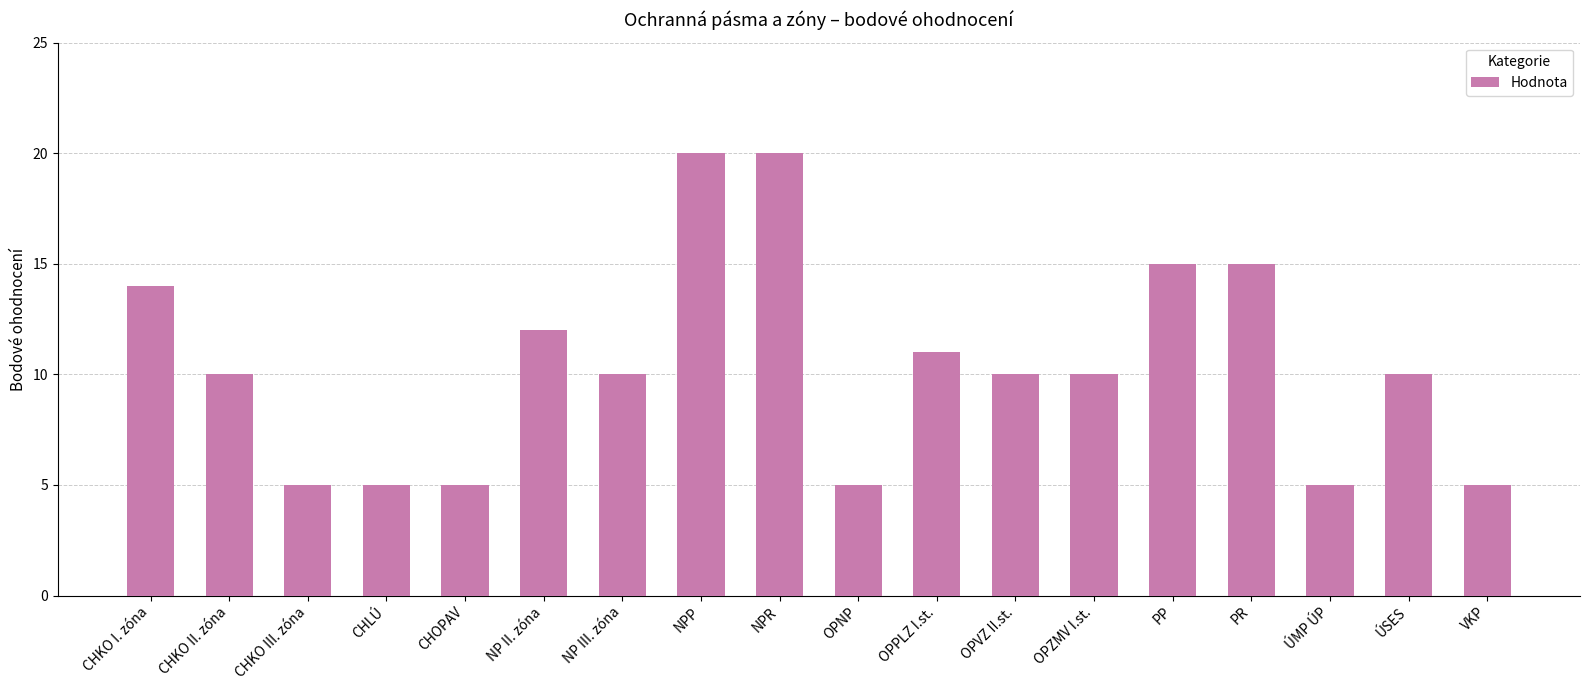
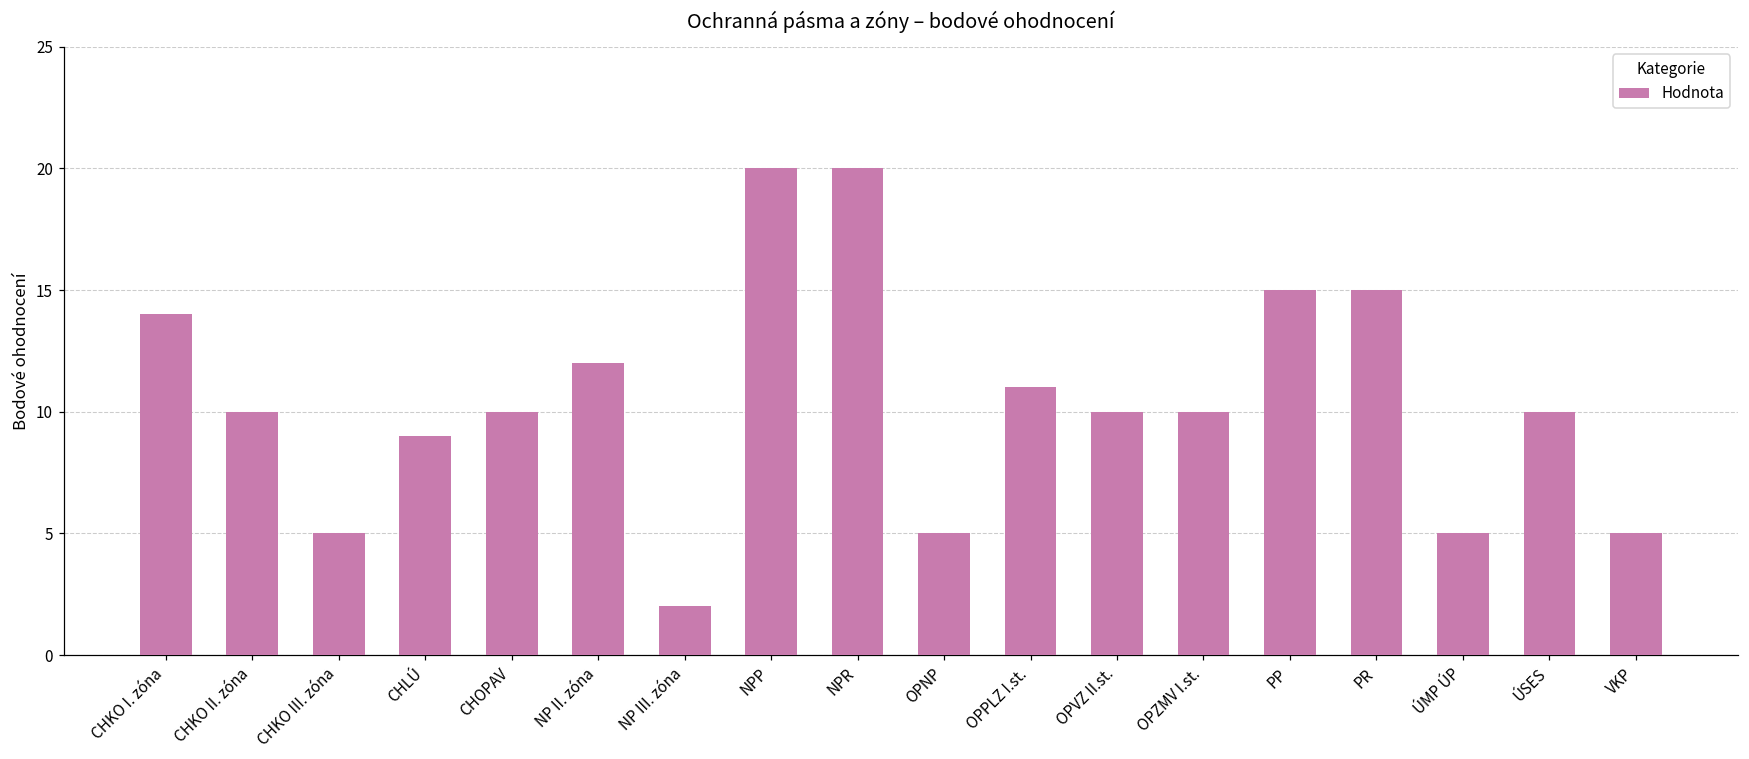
CHLÚ: 5 -> 9
CHOPAV: 5 -> 10
NP III. zóna: 10 -> 2
